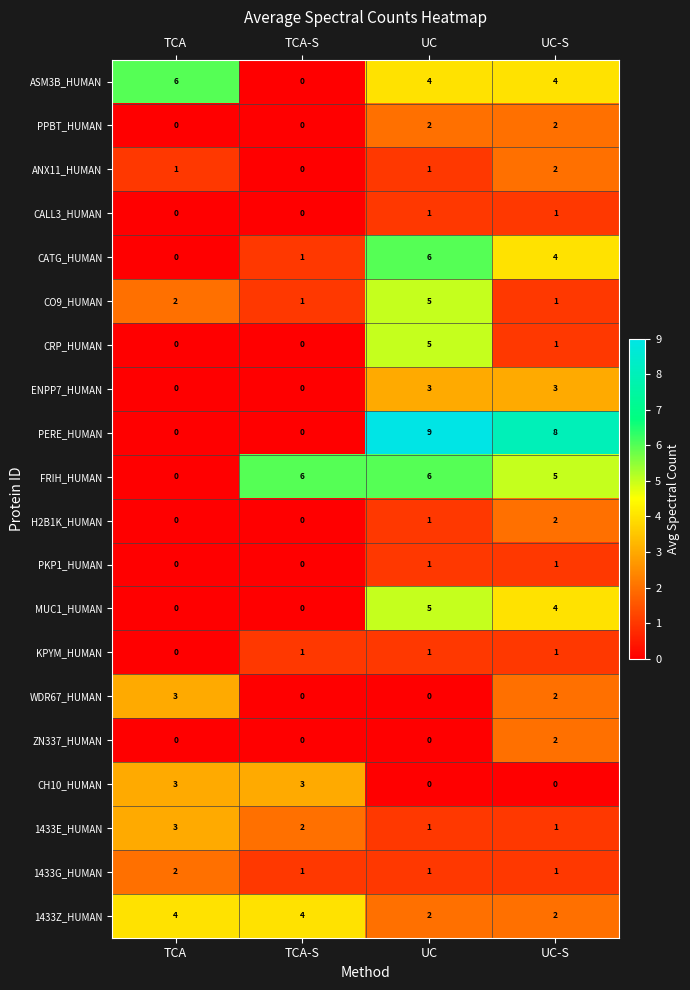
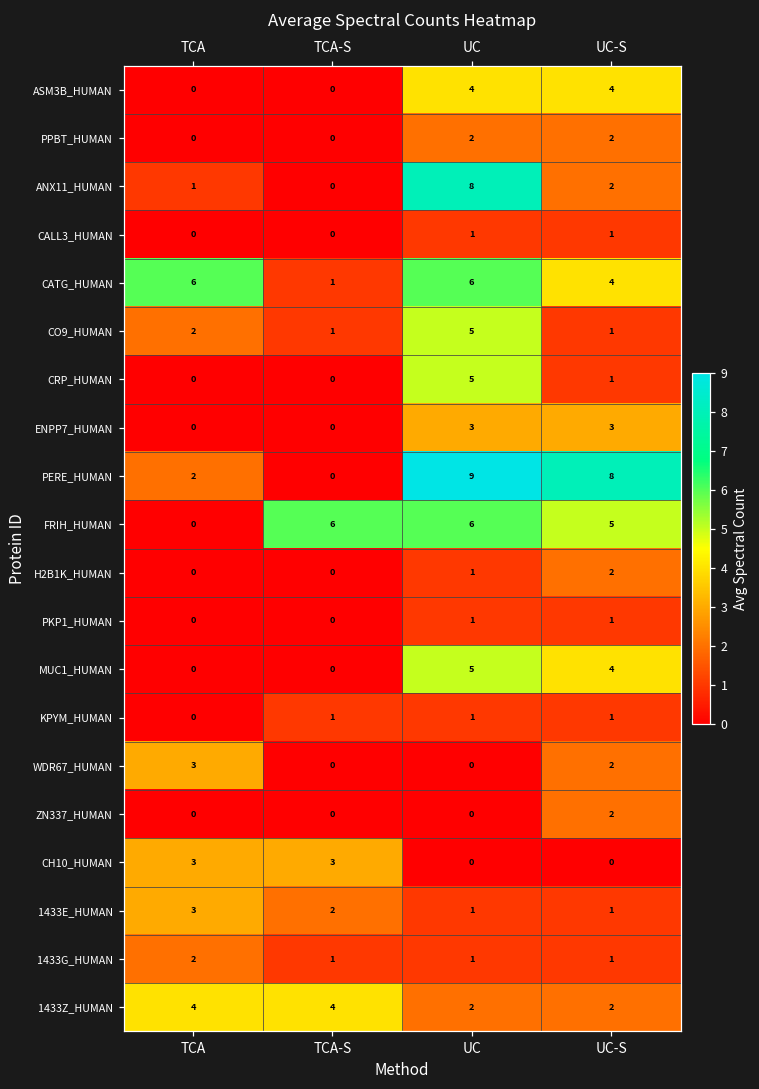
ASM3B_HUMAN, TCA: 6 -> 0
ANX11_HUMAN, UC: 1 -> 8
CATG_HUMAN, TCA: 0 -> 6
PERE_HUMAN, TCA: 0 -> 2
